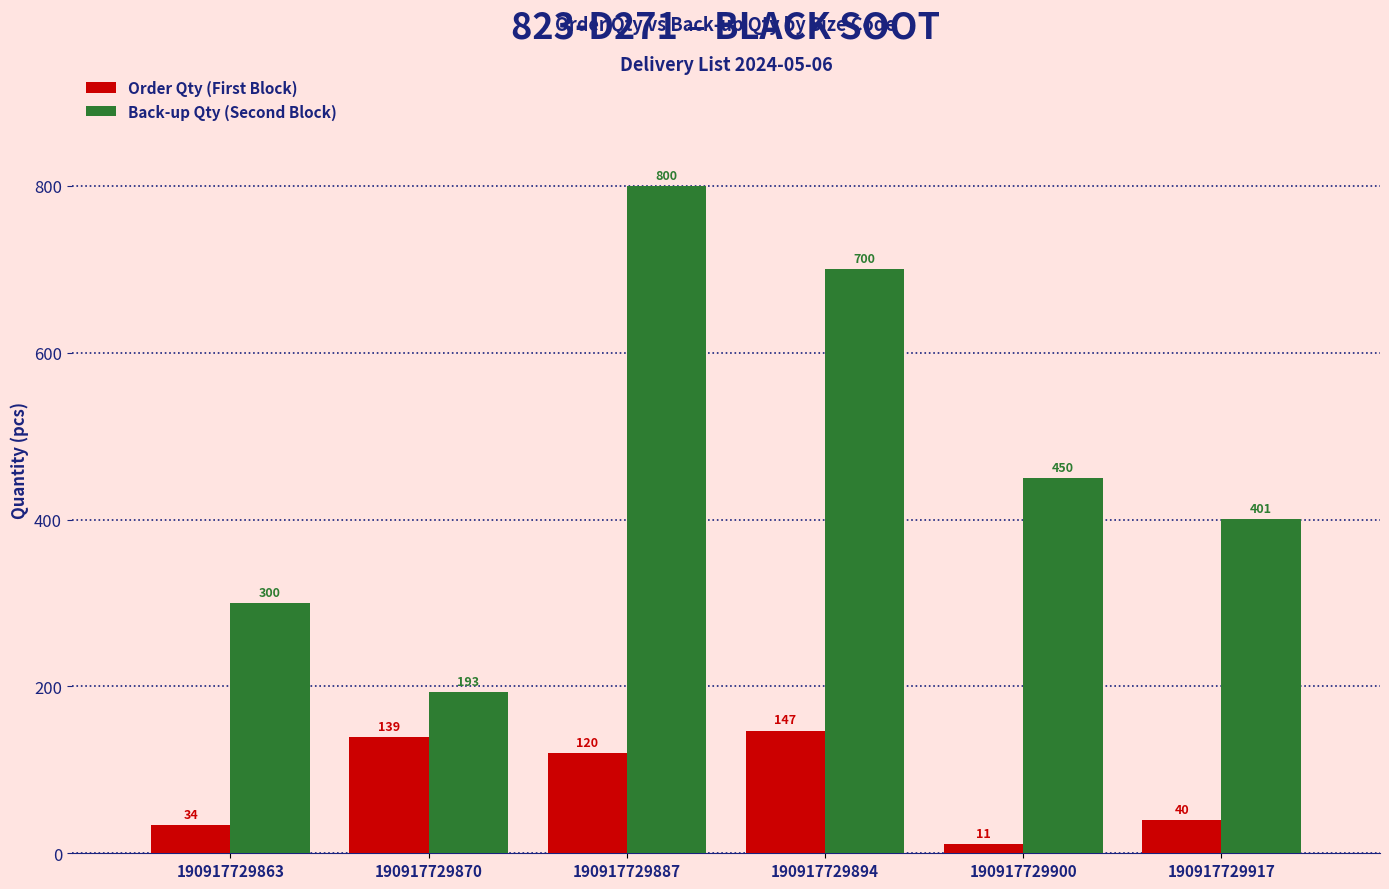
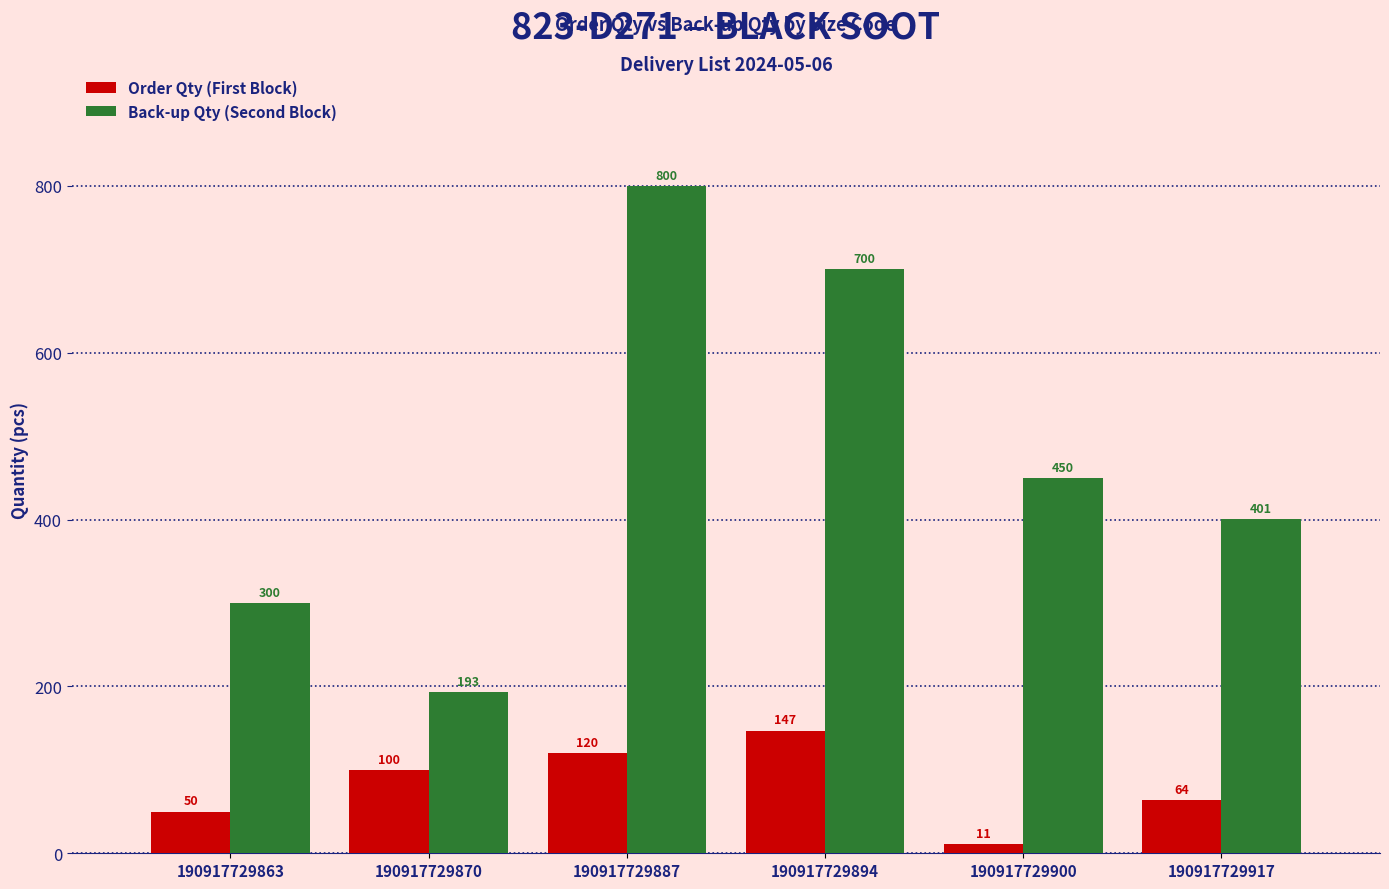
Order Qty (First Block), 190917729863: 34 -> 50
Order Qty (First Block), 190917729870: 139 -> 100
Order Qty (First Block), 190917729917: 40 -> 64
